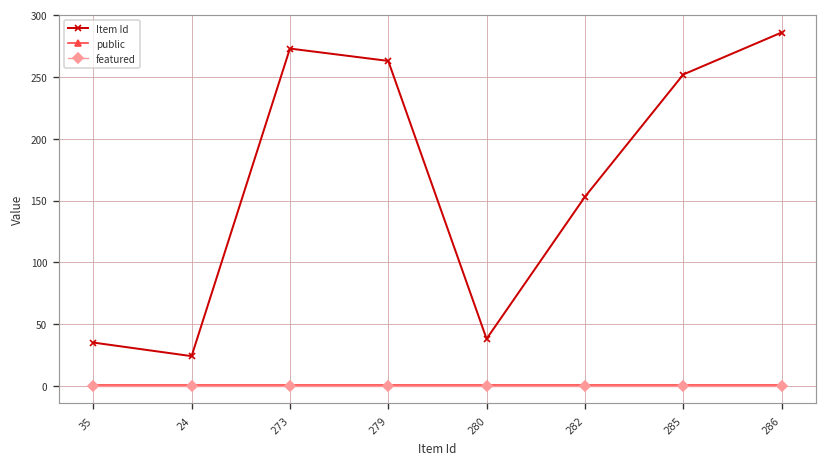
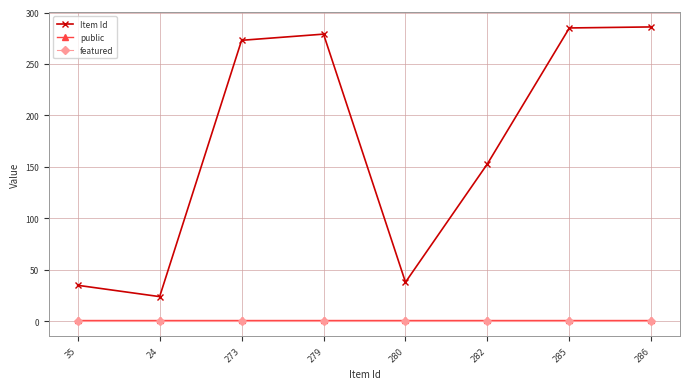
Item Id, 279: 263 -> 279
Item Id, 285: 252 -> 285
